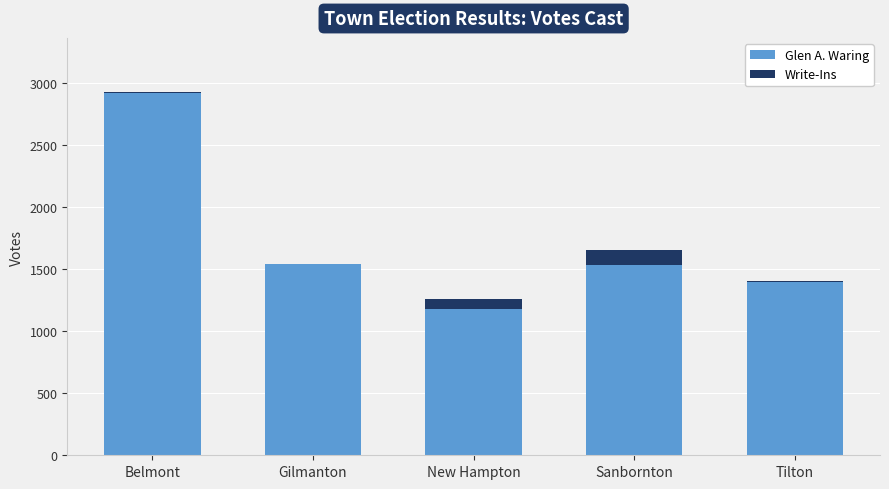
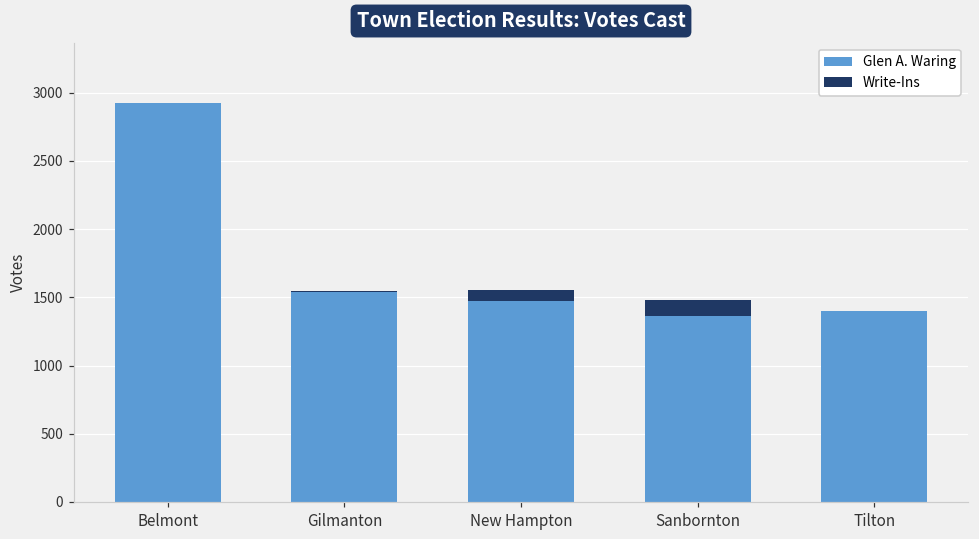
Glen A. Waring, New Hampton: 1180 -> 1480
Glen A. Waring, Sanbornton: 1540 -> 1360
